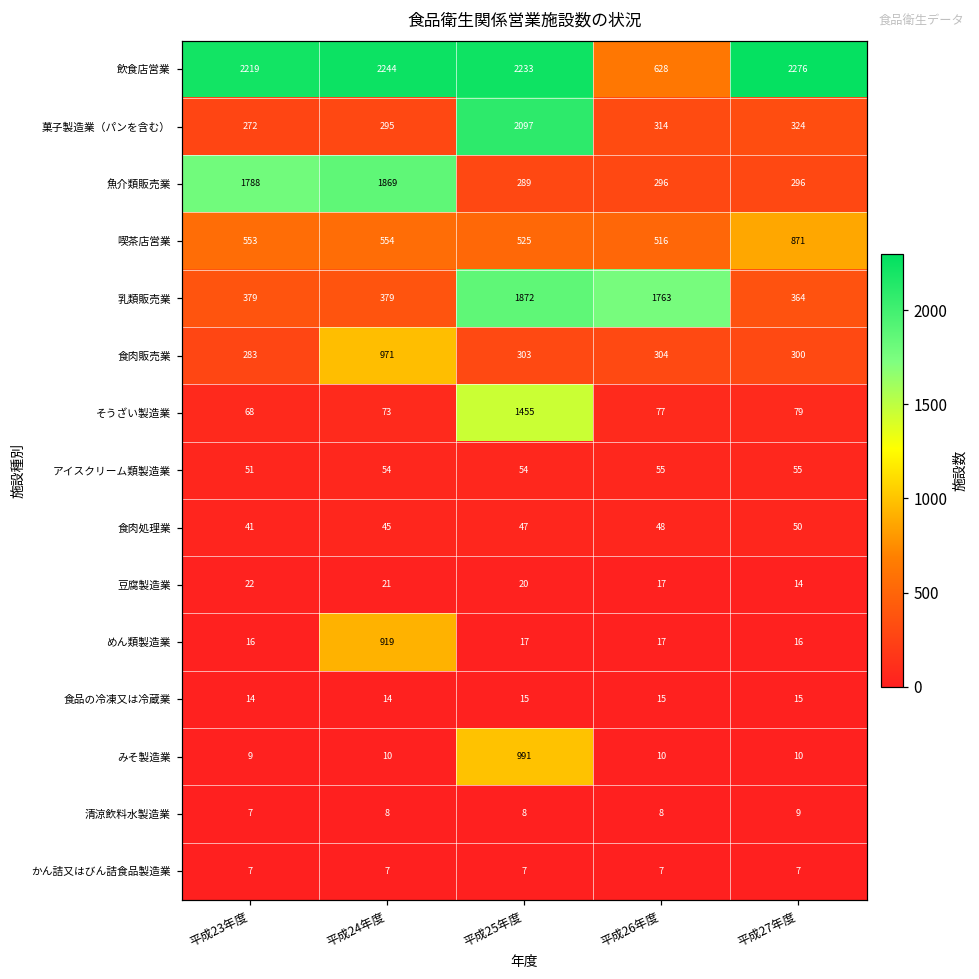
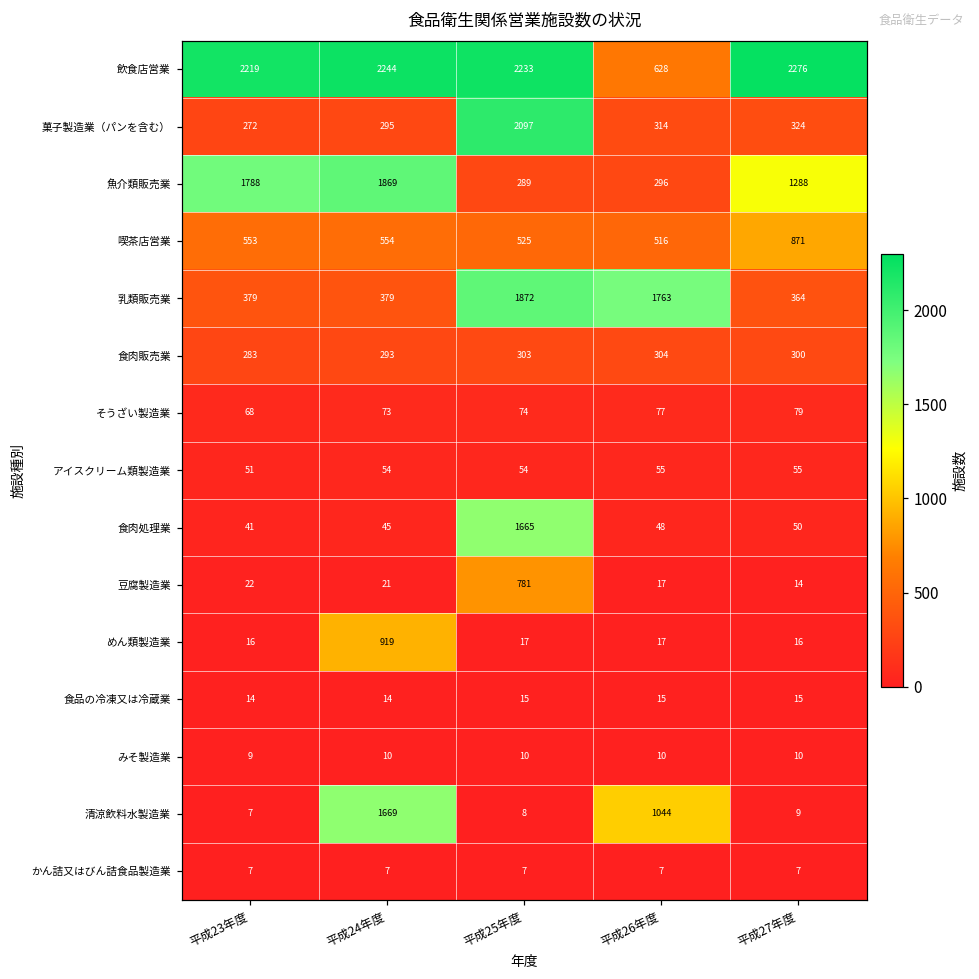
魚介類販売業, 平成27年度: 296 -> 1288
食肉販売業, 平成24年度: 971 -> 293
そうざい製造業, 平成25年度: 1455 -> 74
食肉処理業, 平成25年度: 47 -> 1665
豆腐製造業, 平成25年度: 20 -> 781
みそ製造業, 平成25年度: 991 -> 10
清涼飲料水製造業, 平成24年度: 8 -> 1669
清涼飲料水製造業, 平成26年度: 8 -> 1044
